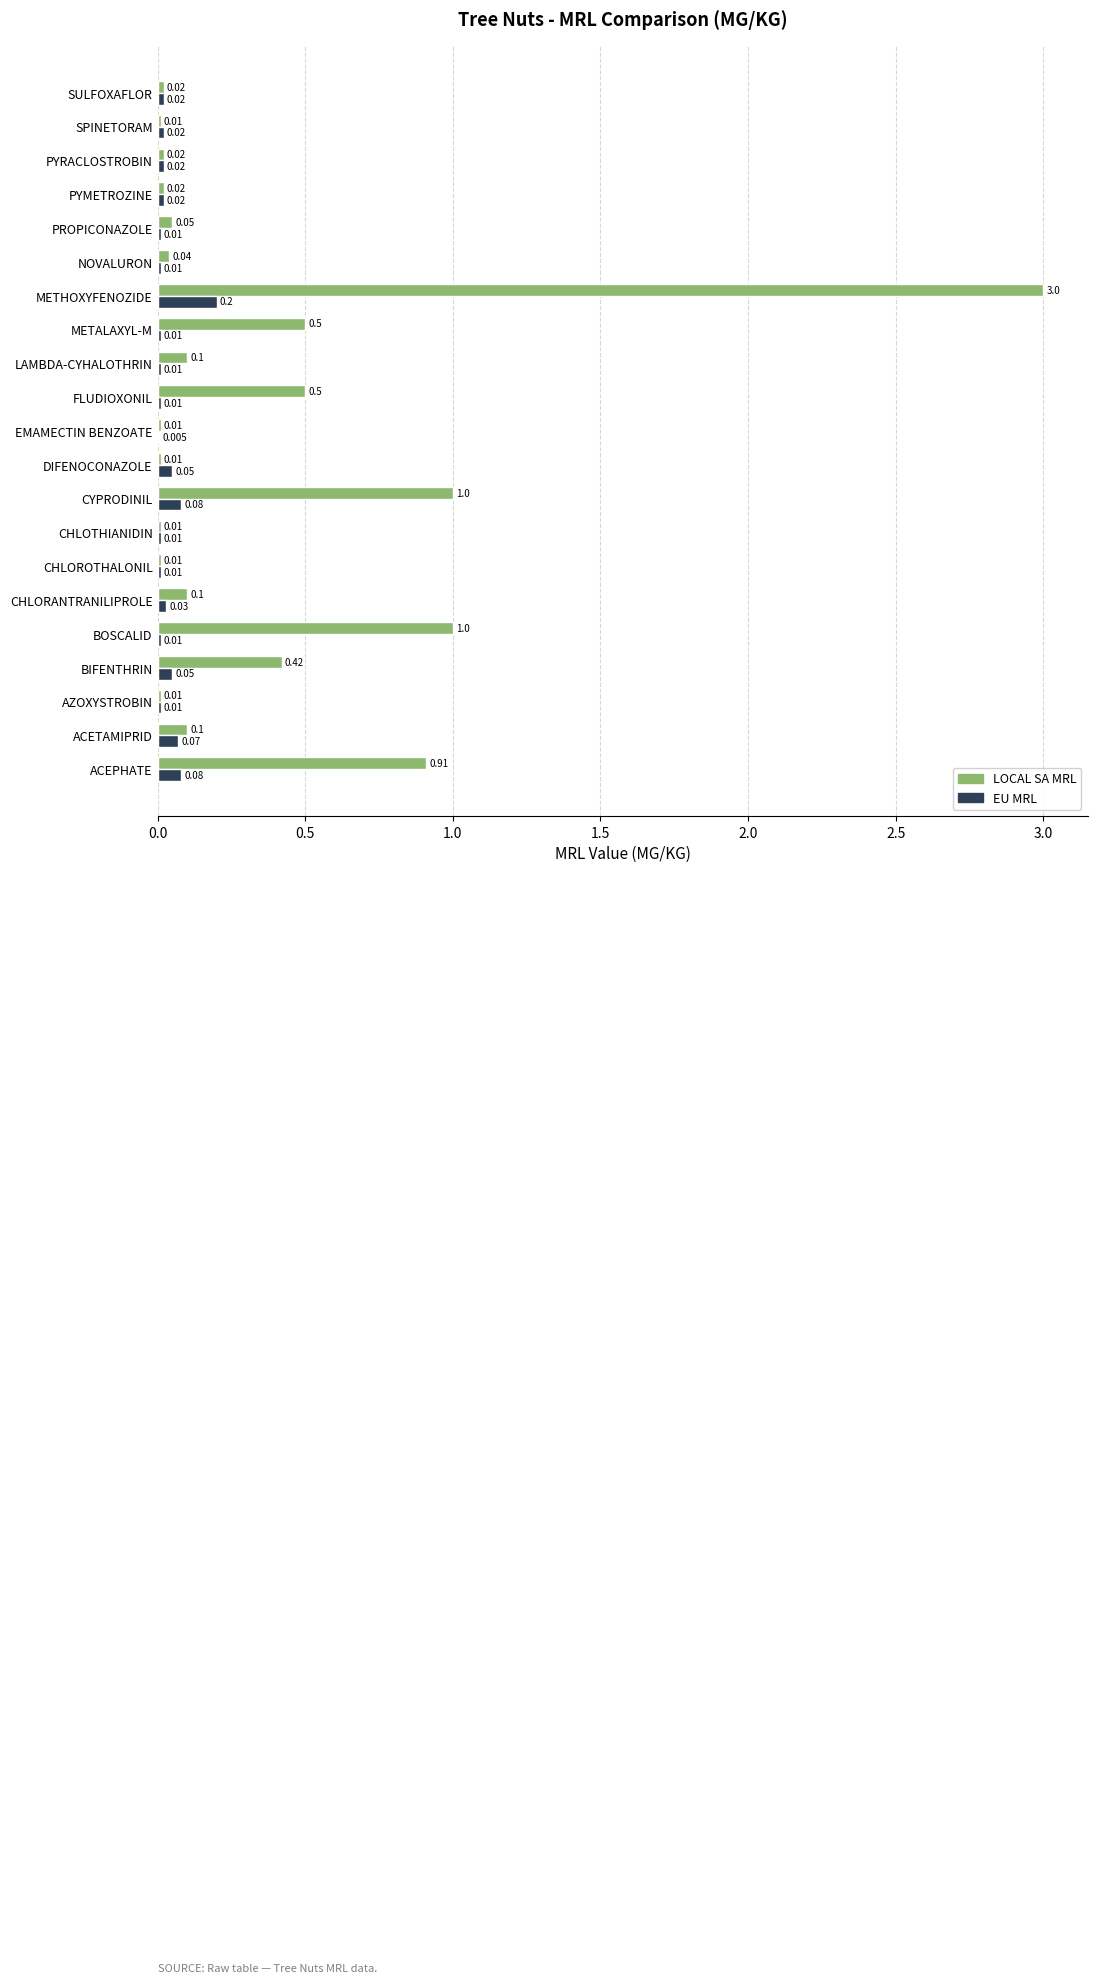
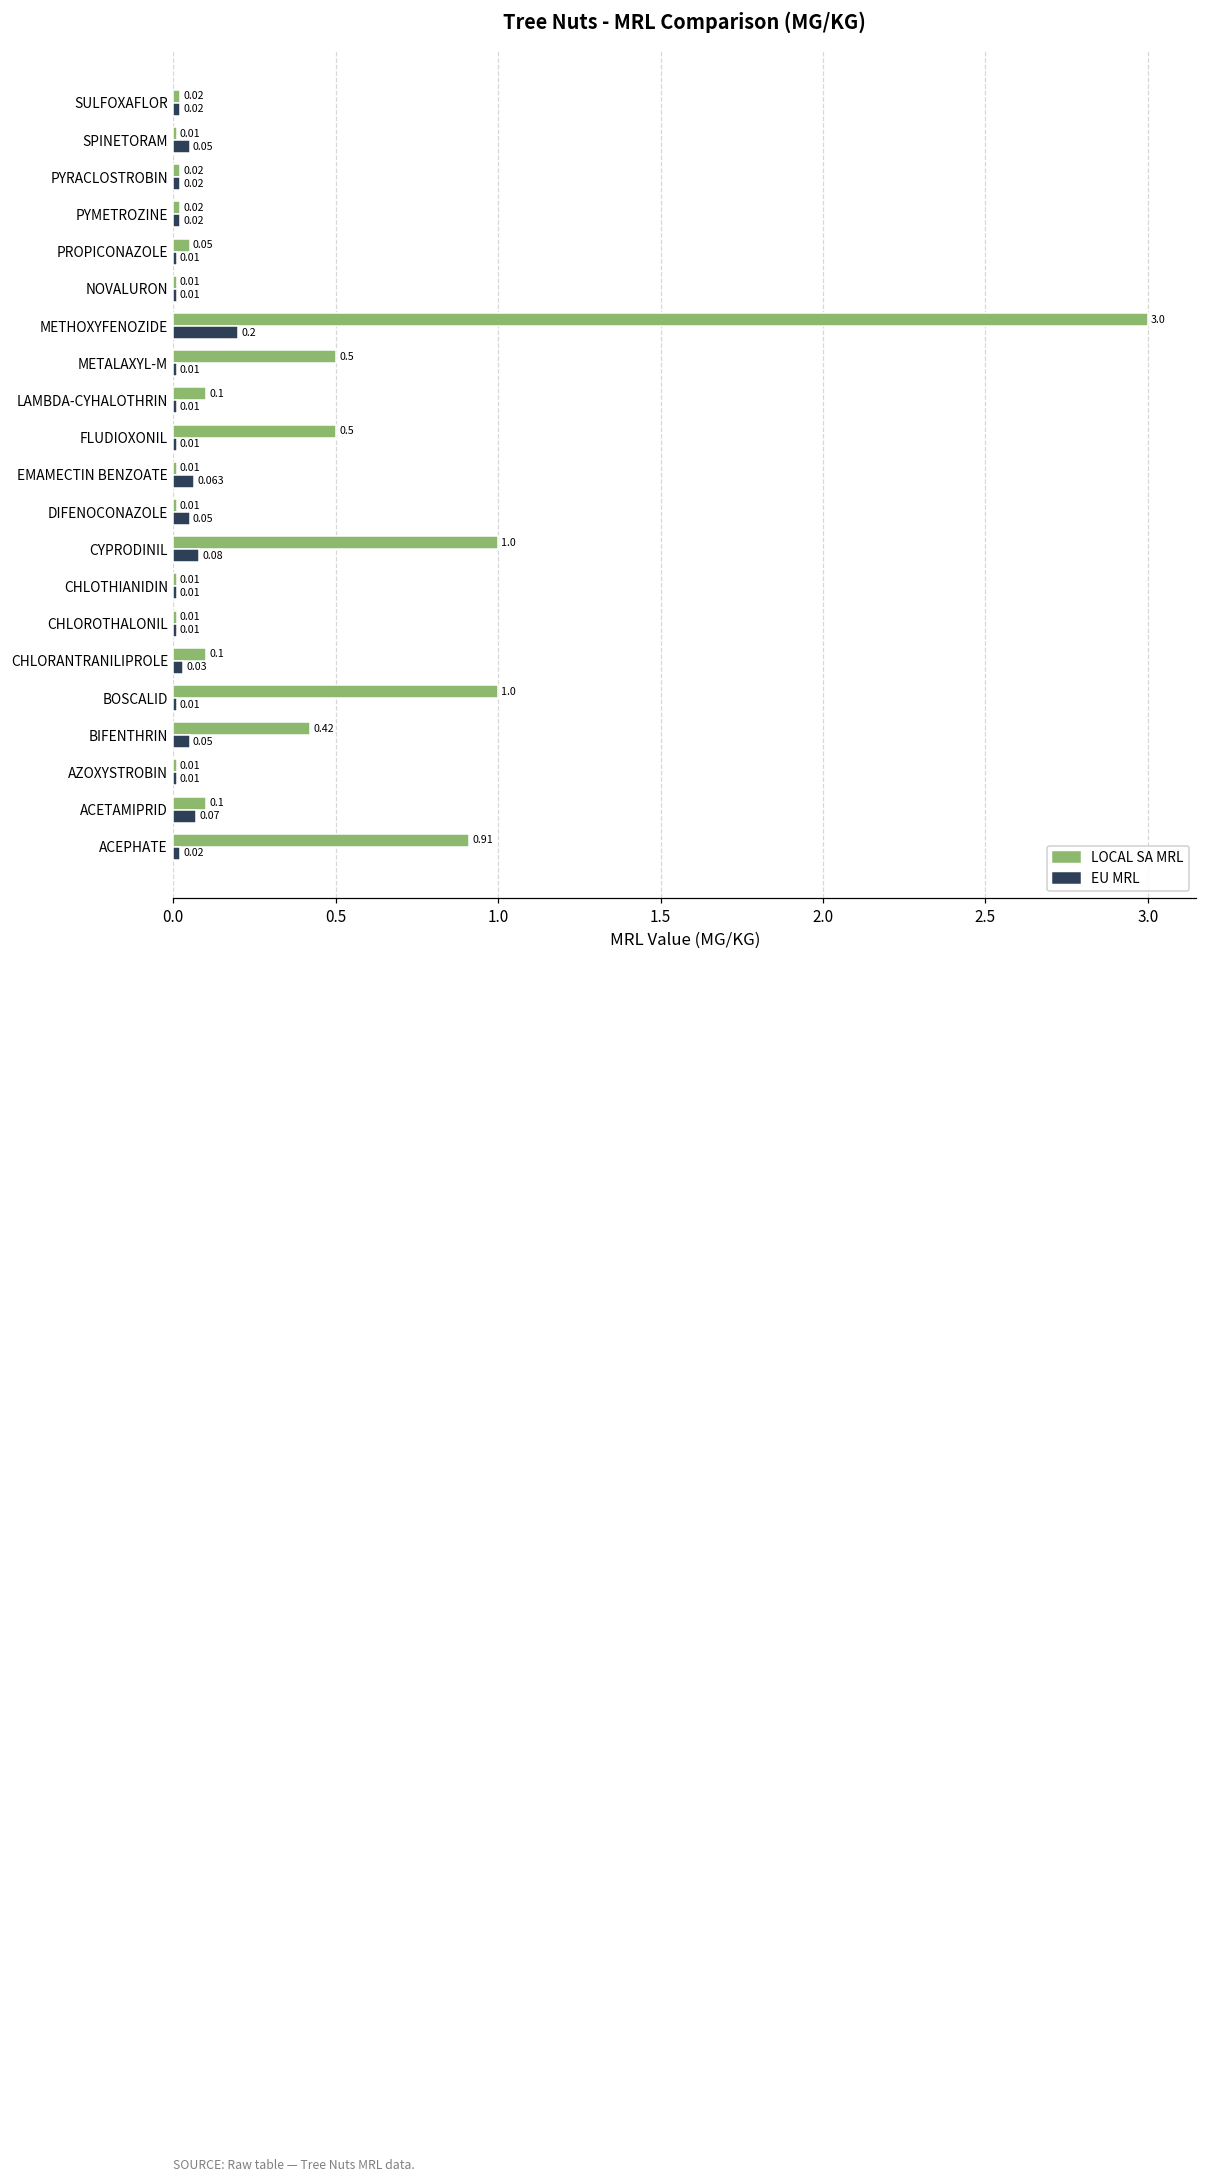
EU MRL, SPINETORAM: 0.02 -> 0.05
LOCAL SA MRL, NOVALURON: 0.04 -> 0.01
EU MRL, EMAMECTIN BENZOATE: 0.005 -> 0.063
EU MRL, ACEPHATE: 0.08 -> 0.02
